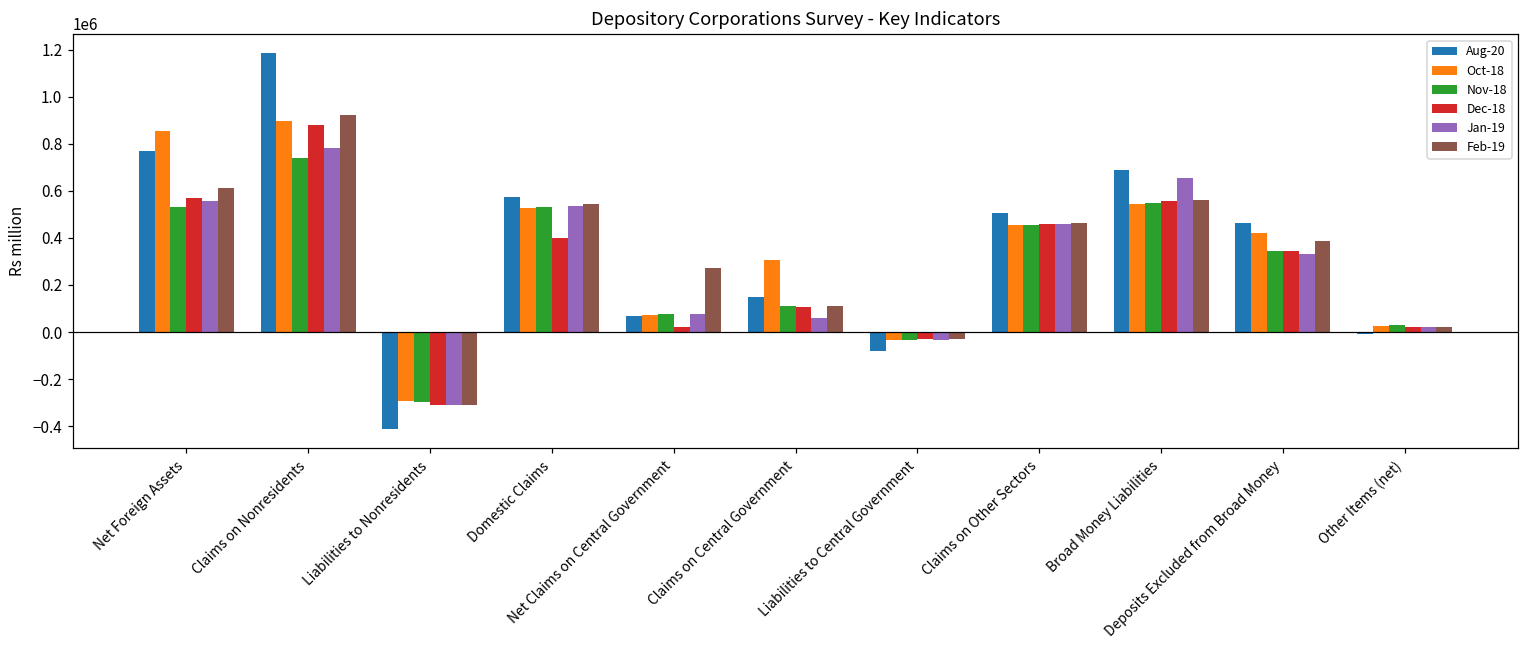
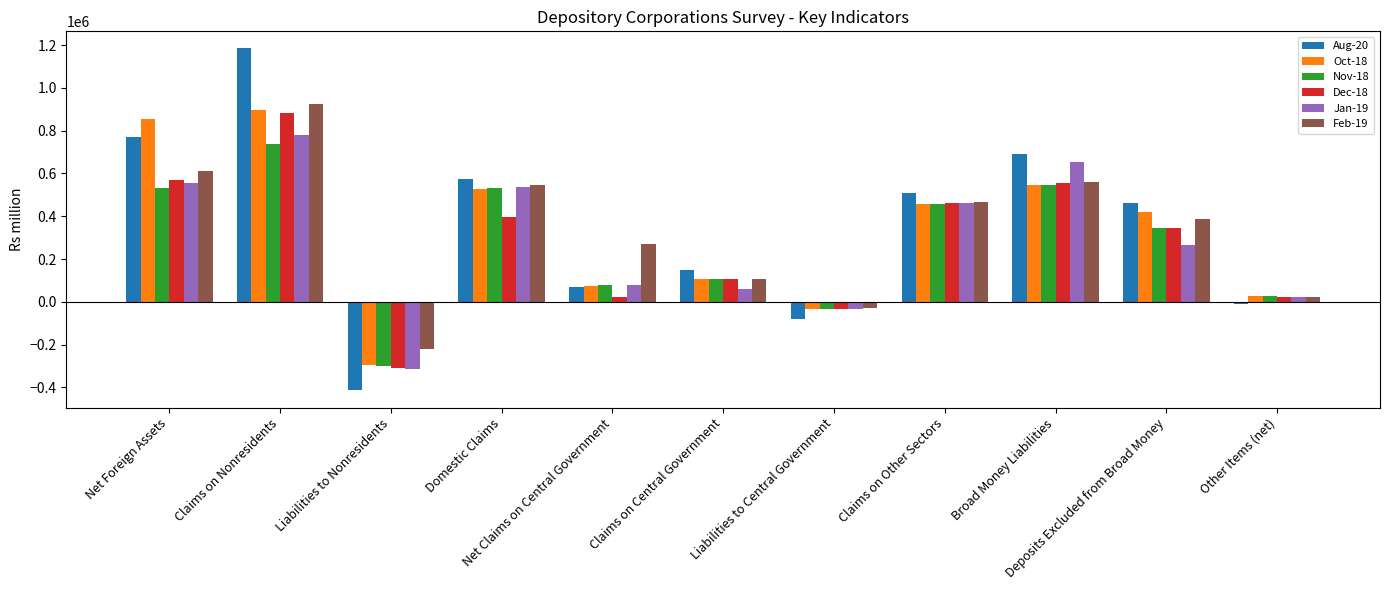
Feb-19, Liabilities to Nonresidents: -310000 -> -220000
Oct-18, Claims on Central Government: 310000 -> 110000
Jan-19, Deposits Excluded from Broad Money: 330000 -> 270000
